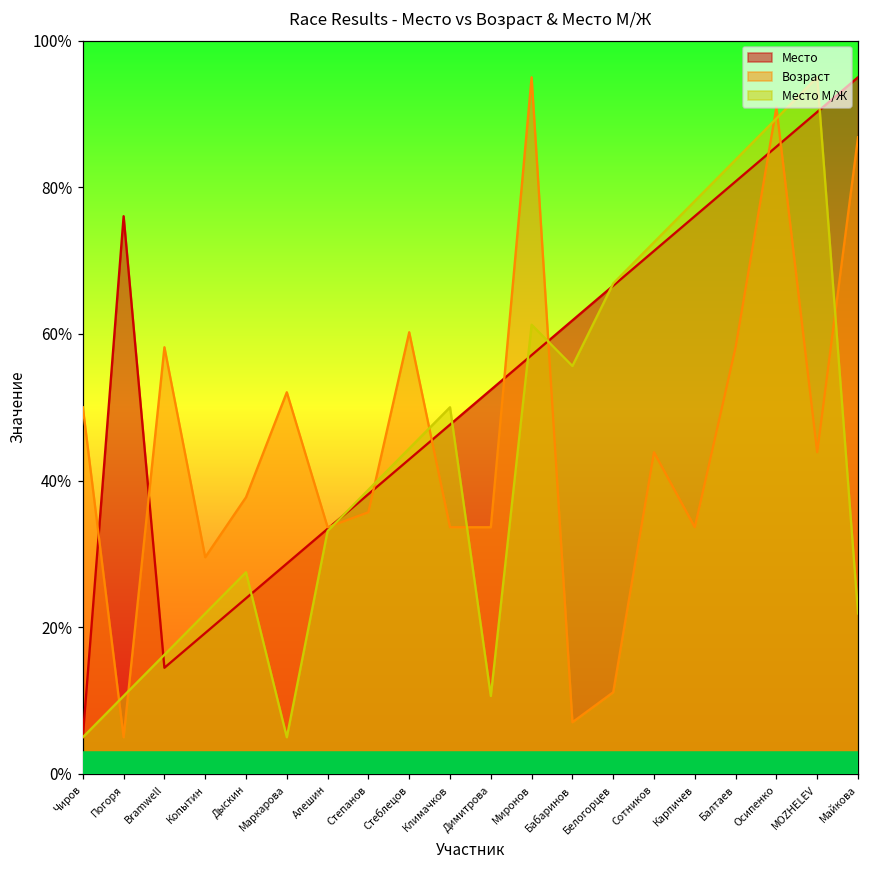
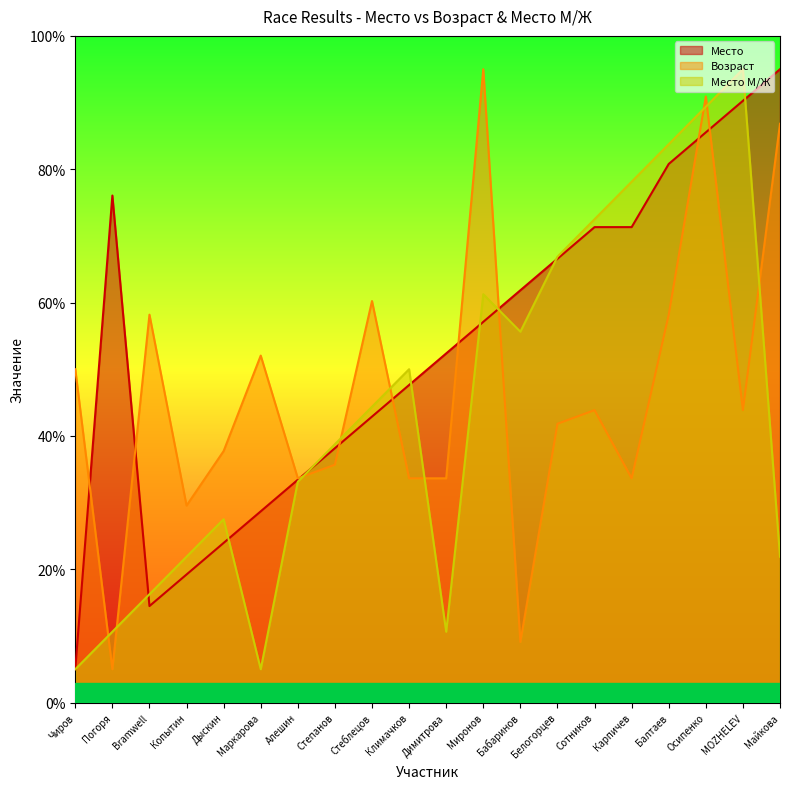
Возраст, Бабаринов: 7% -> 9%
Возраст, Белогорцев: 11% -> 42%
Место, Карпичев: 76% -> 71%
